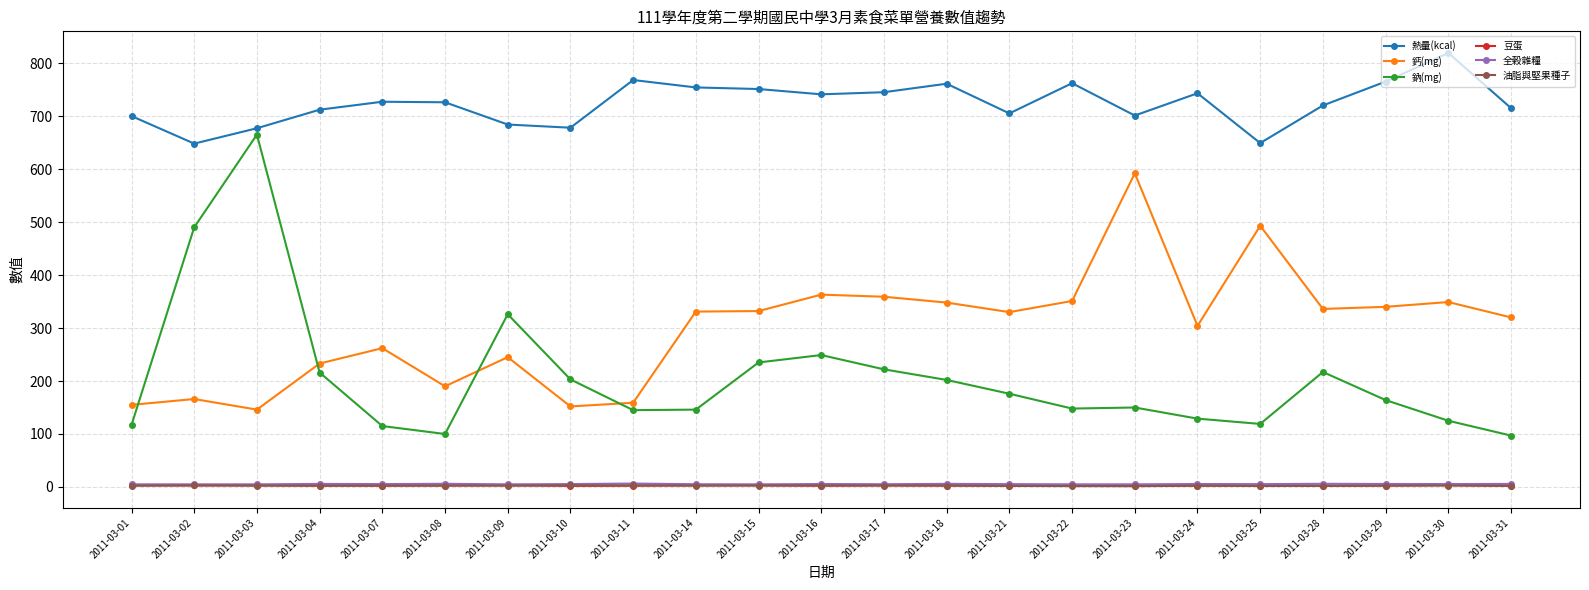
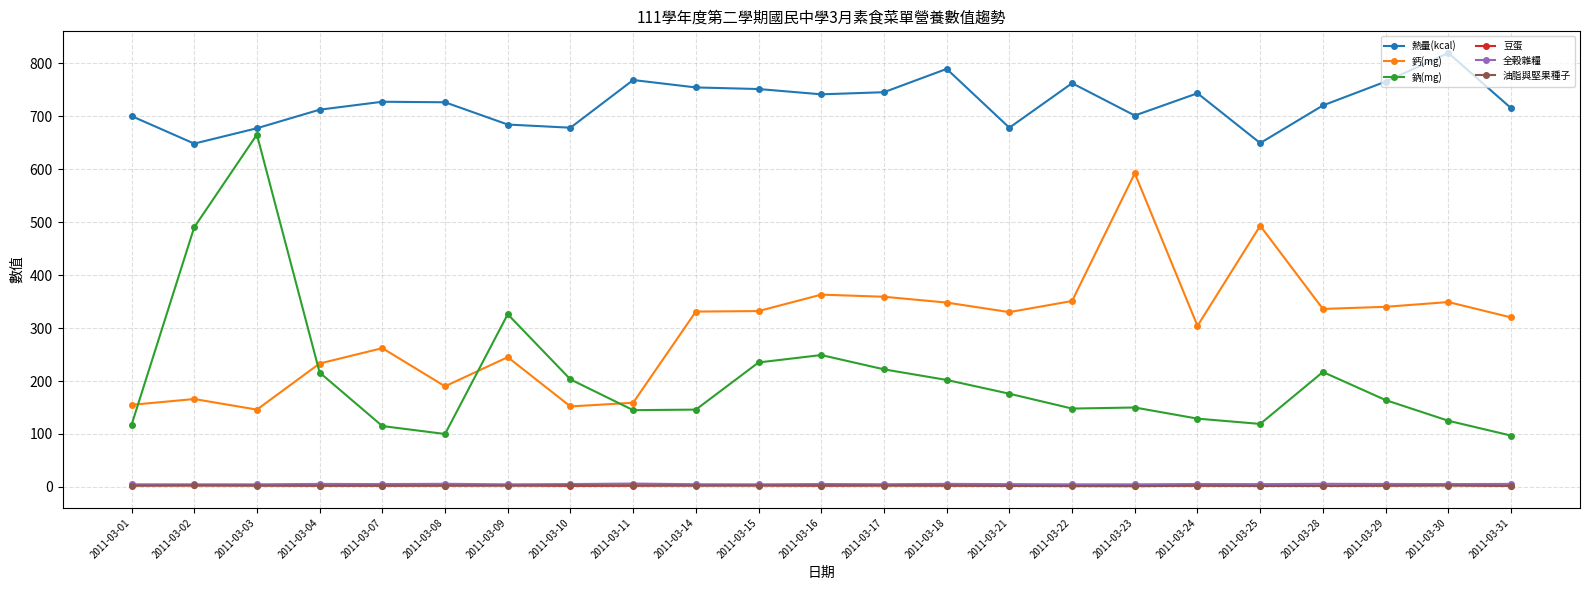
熱量(kcal), 2011-03-18: 760 -> 790
熱量(kcal), 2011-03-21: 710 -> 680
